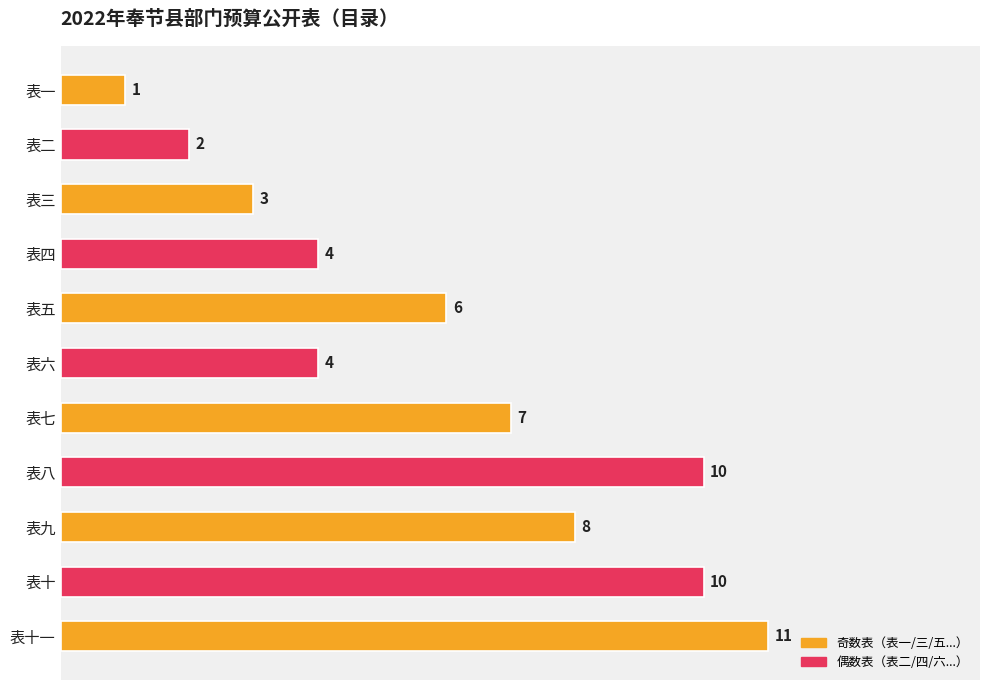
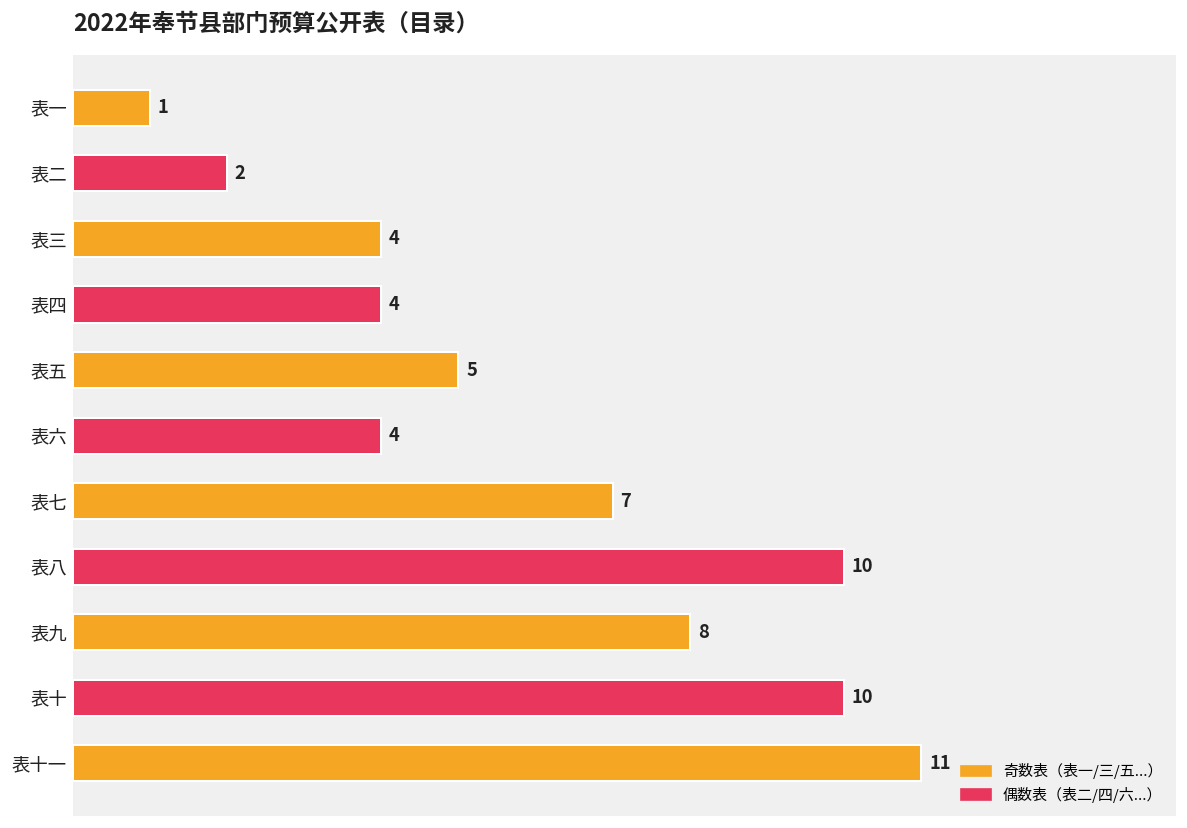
表三: 3 -> 4
表五: 6 -> 5
